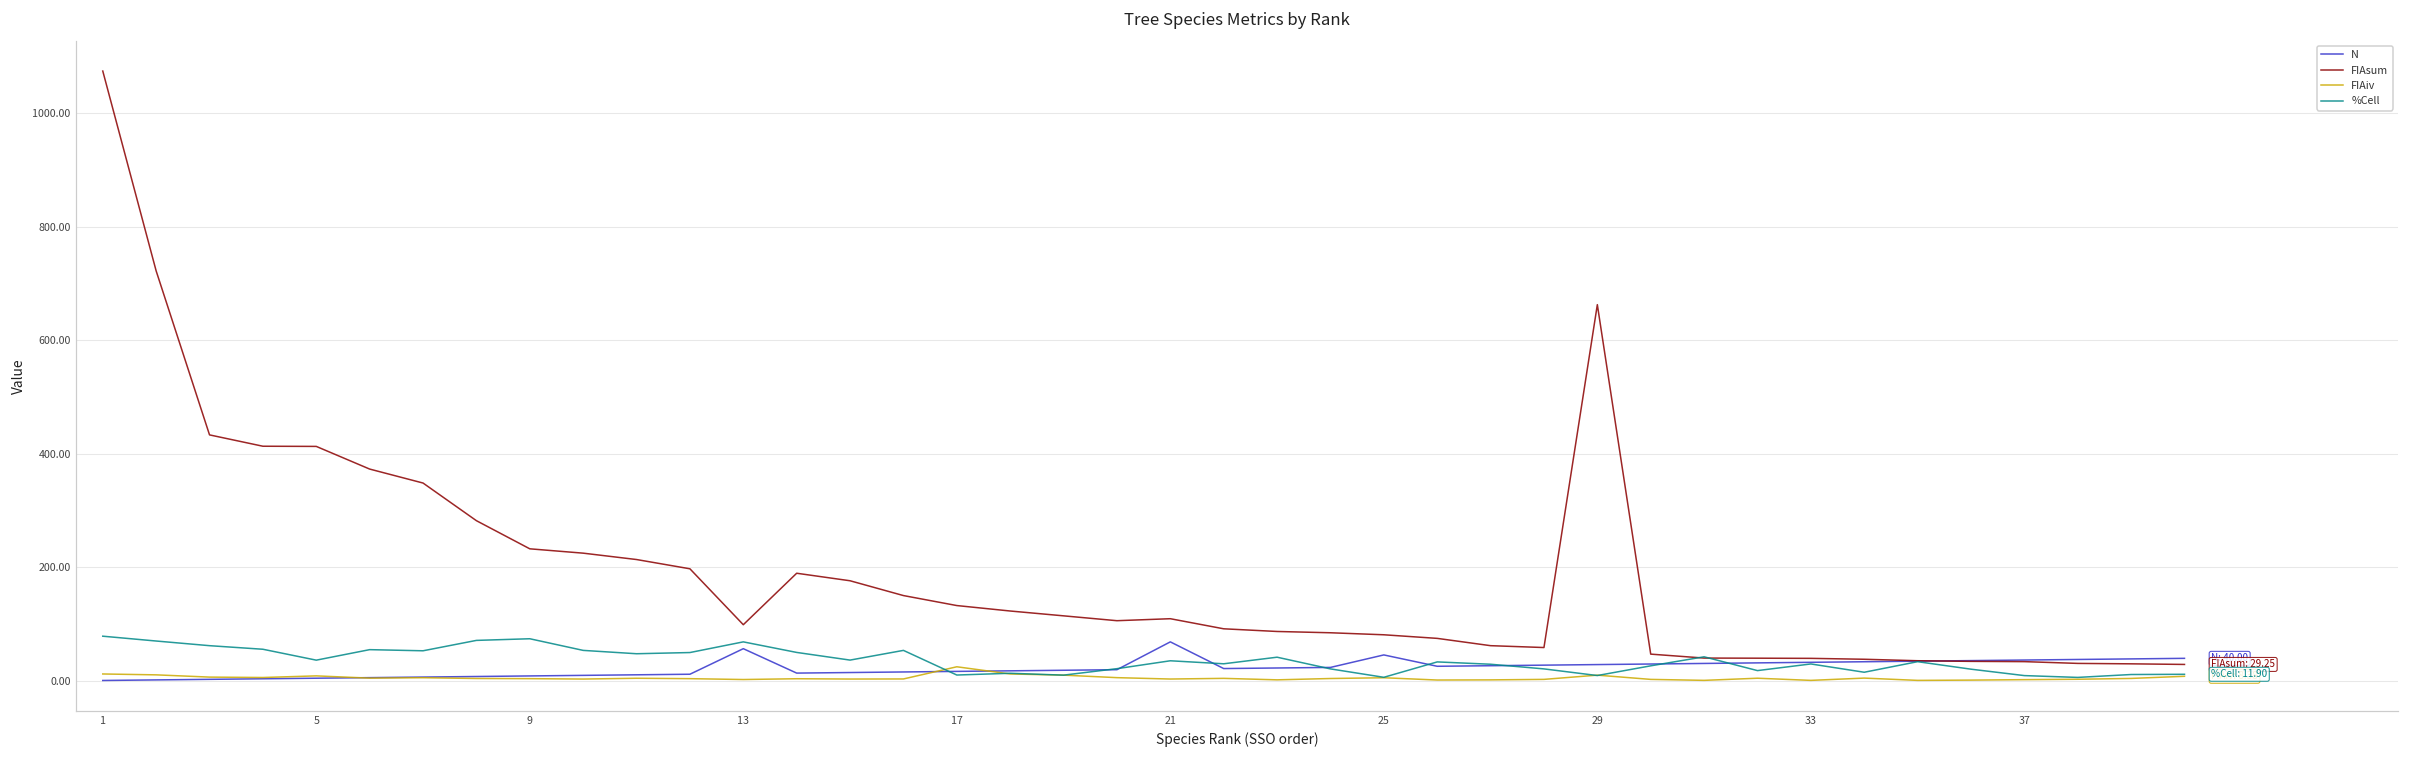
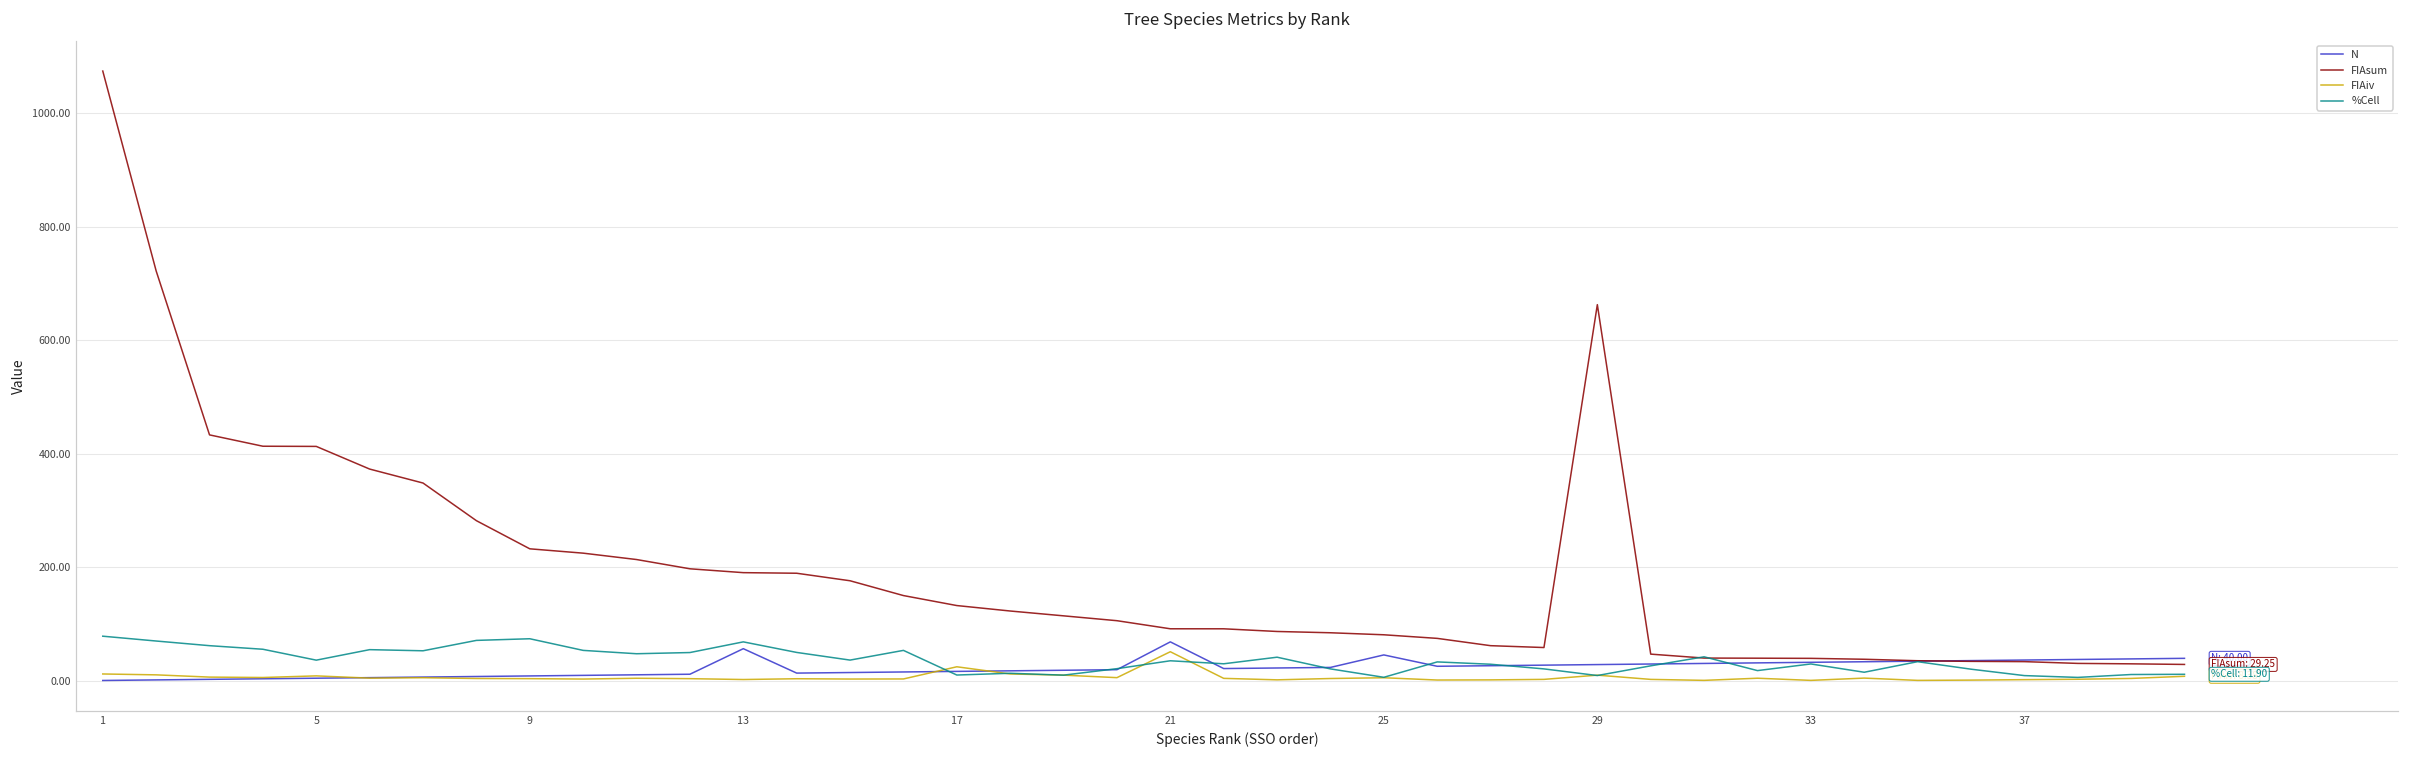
FIAsum, 13: 100 -> 190
FIAsum, 21: 110 -> 90
FIAiv, 21: 0 -> 50
